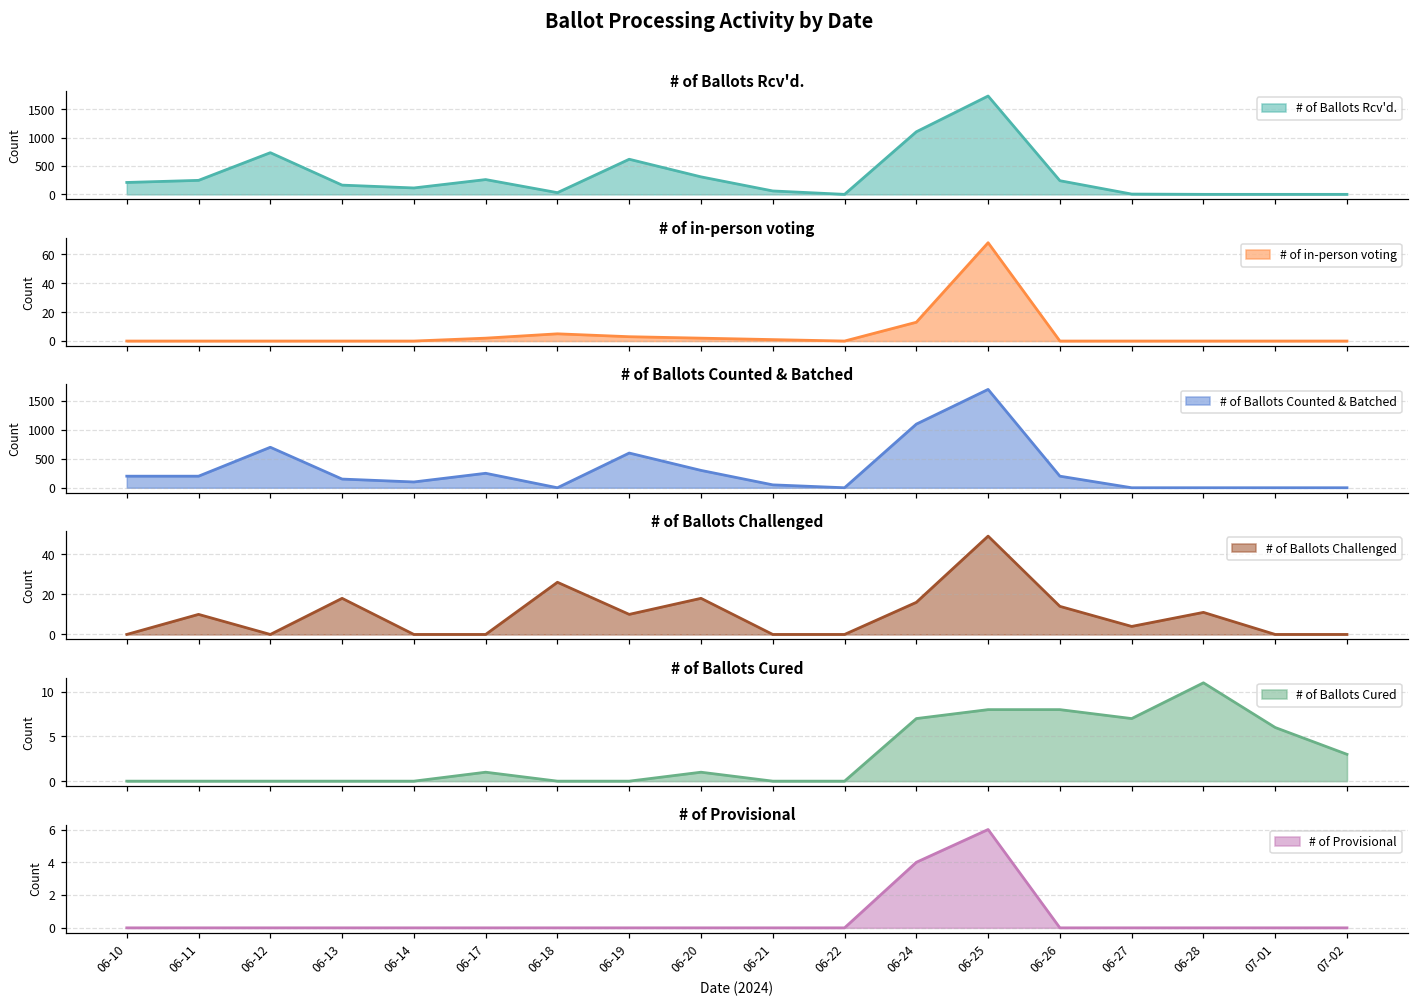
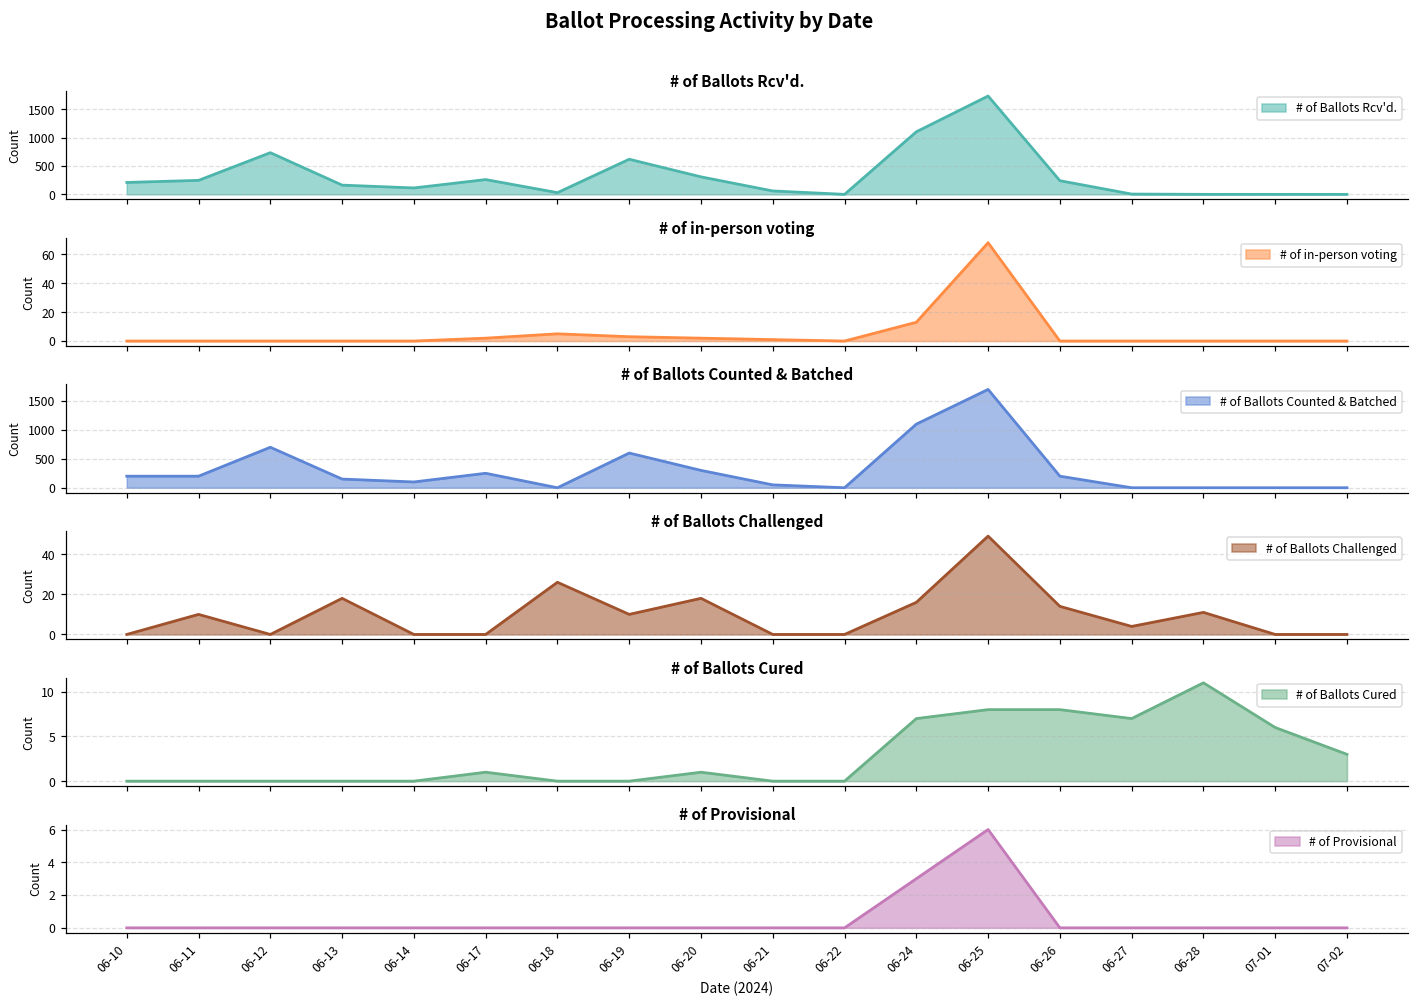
# of Provisional, 06-24: 4 -> 3
